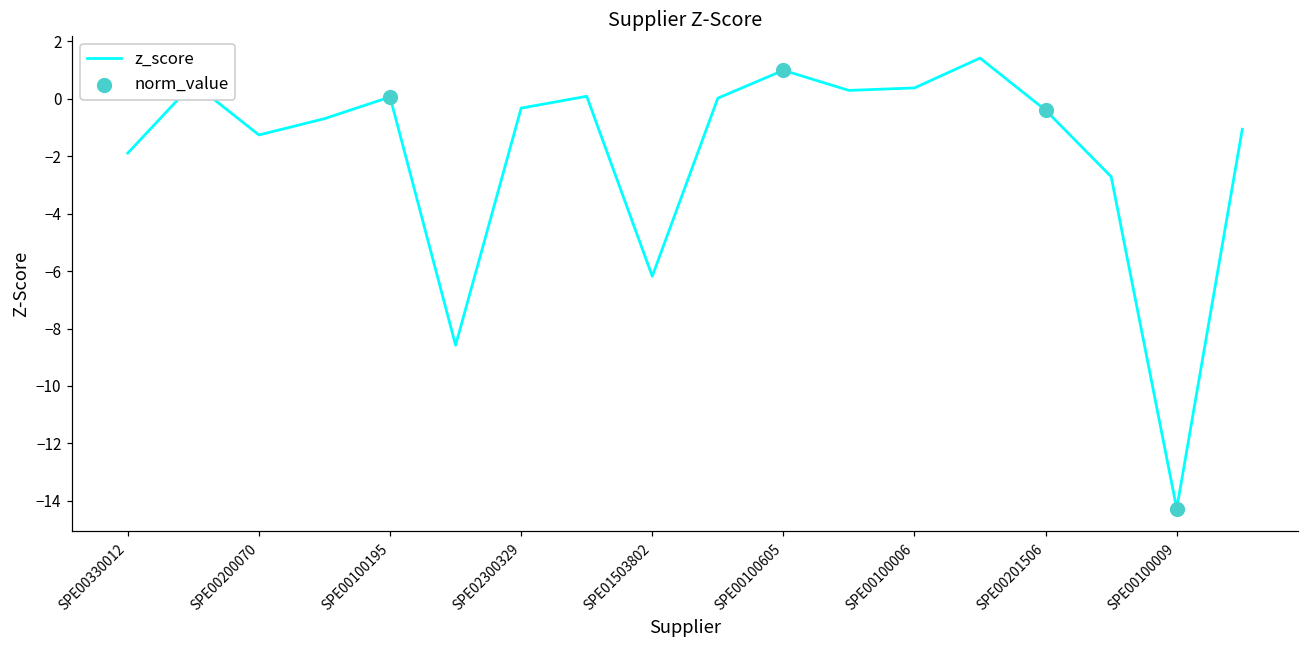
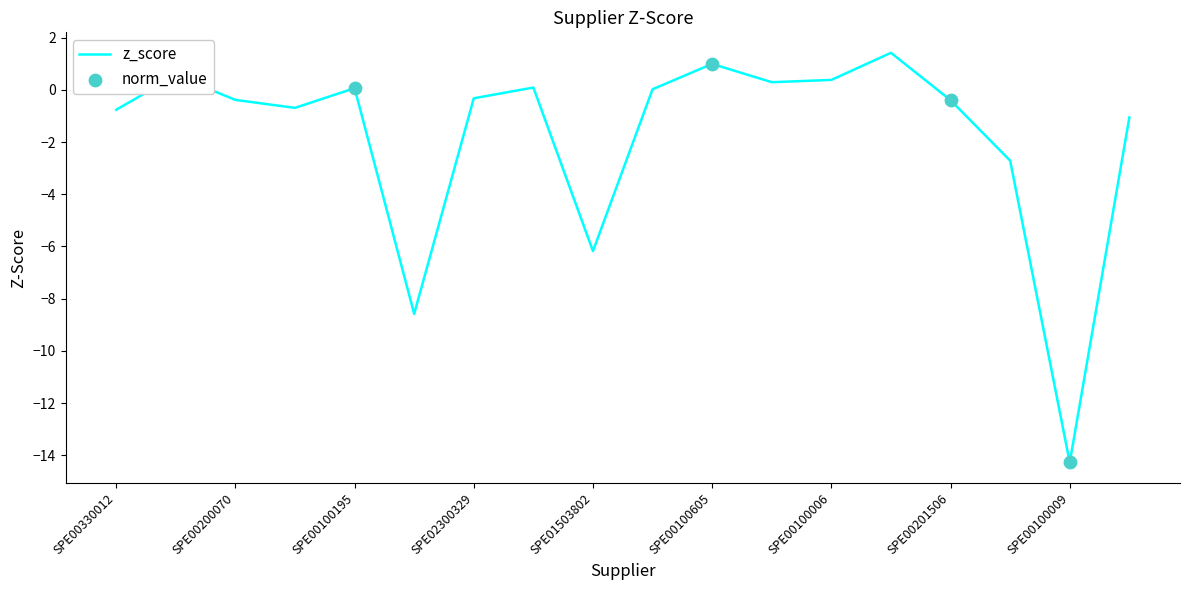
z_score, SPE00330012: -1.9 -> -0.8
z_score, SPE00200070: -1.3 -> -0.4
